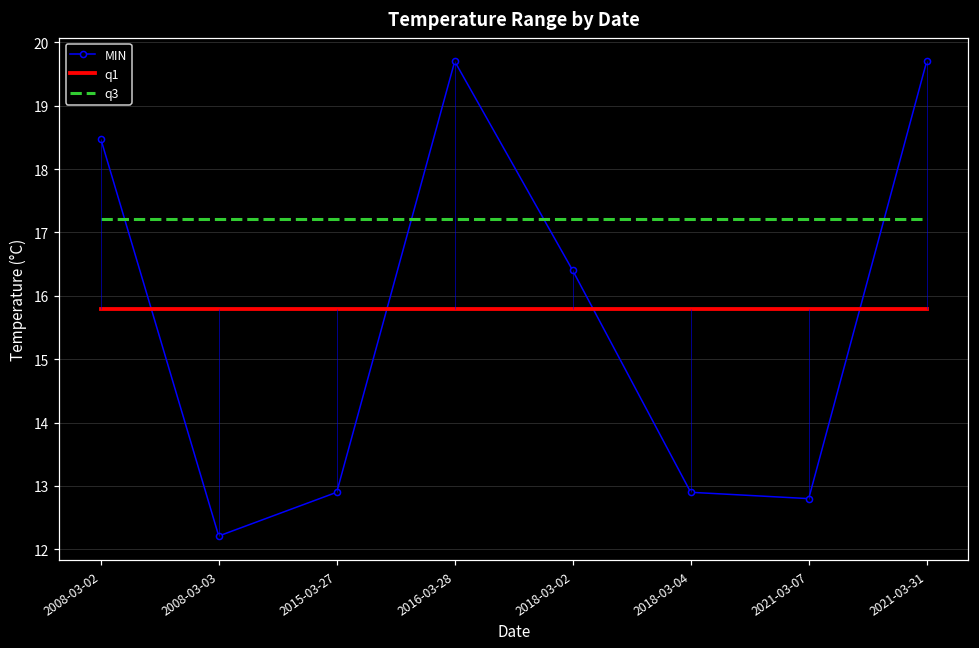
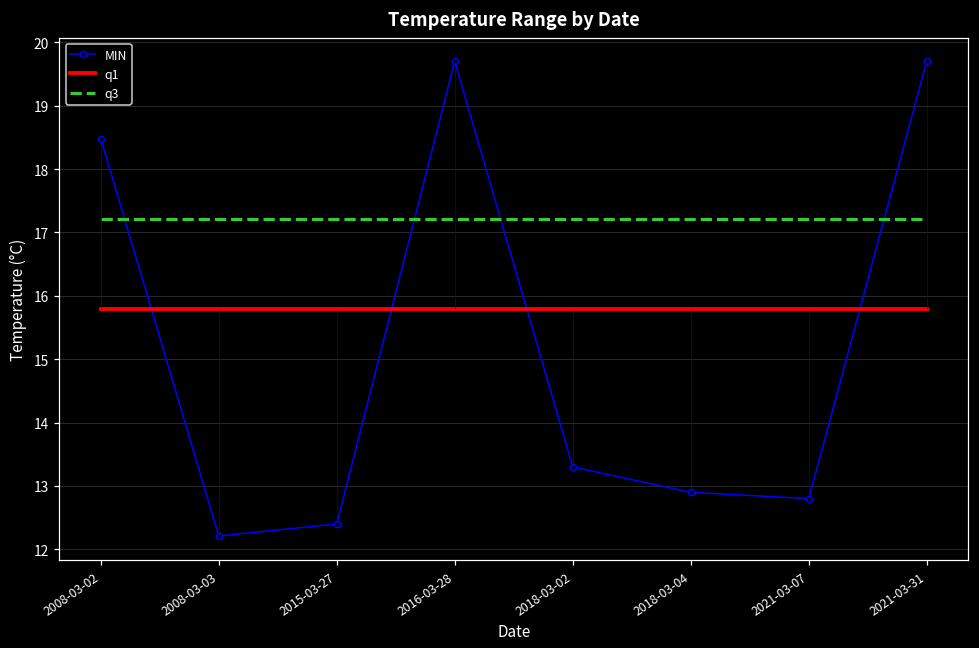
MIN, 2015-03-27: 12.9 -> 12.4
MIN, 2018-03-02: 16.4 -> 13.3
